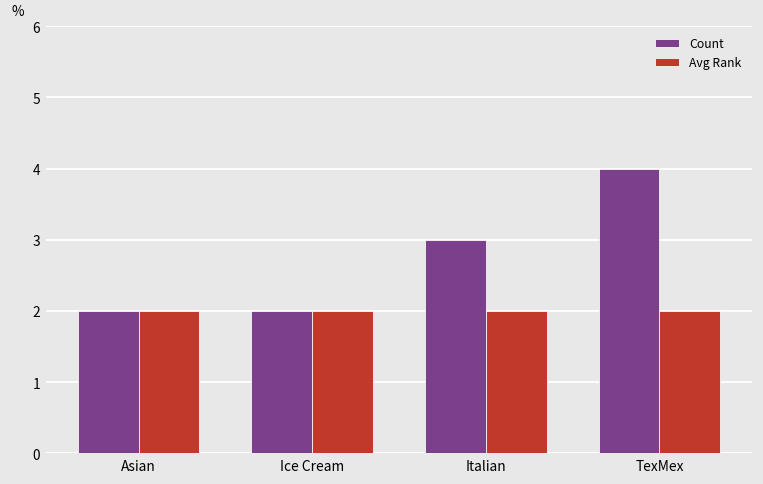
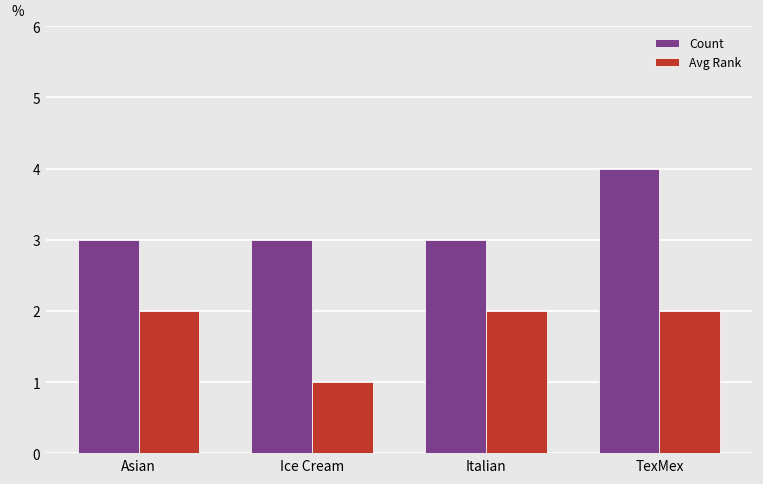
Count, Asian: 2 -> 3
Count, Ice Cream: 2 -> 3
Avg Rank, Ice Cream: 2 -> 1
